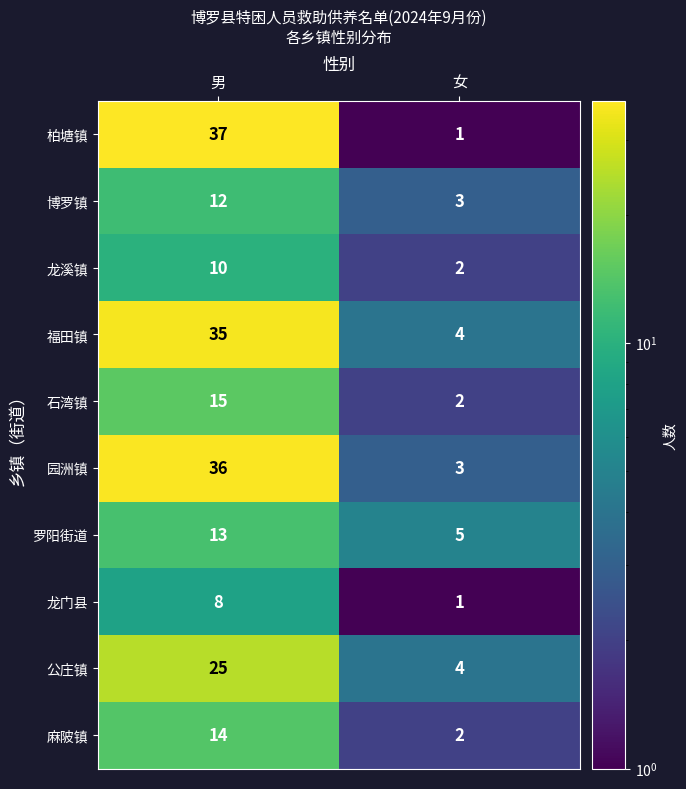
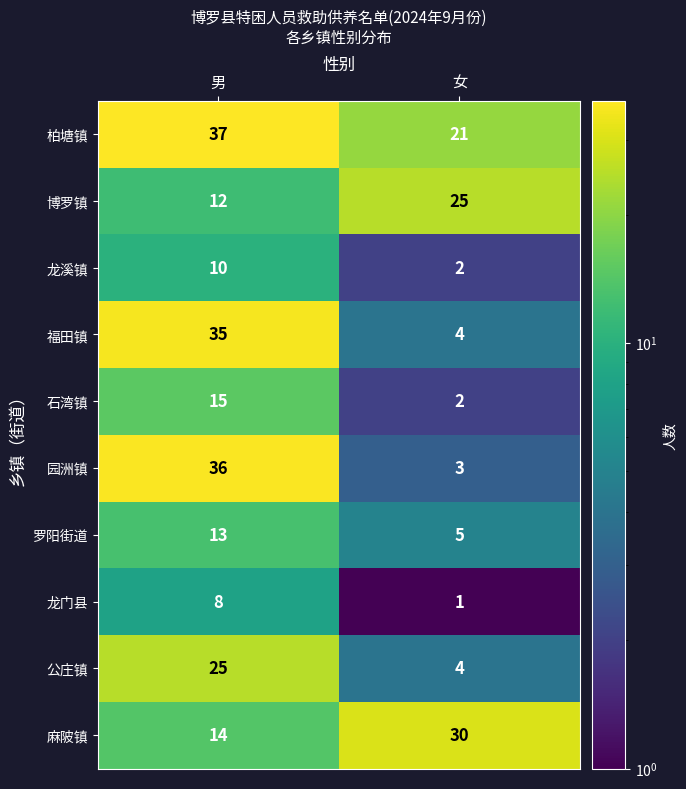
柏塘镇, 女: 1 -> 21
博罗镇, 女: 3 -> 25
麻陂镇, 女: 2 -> 30
